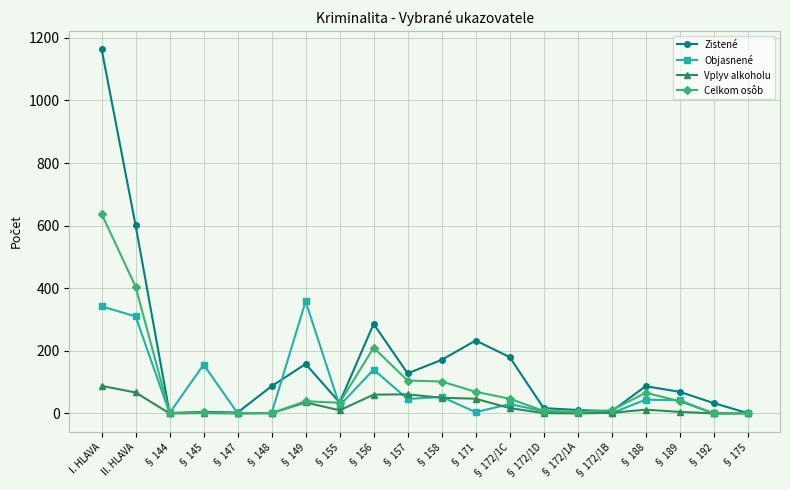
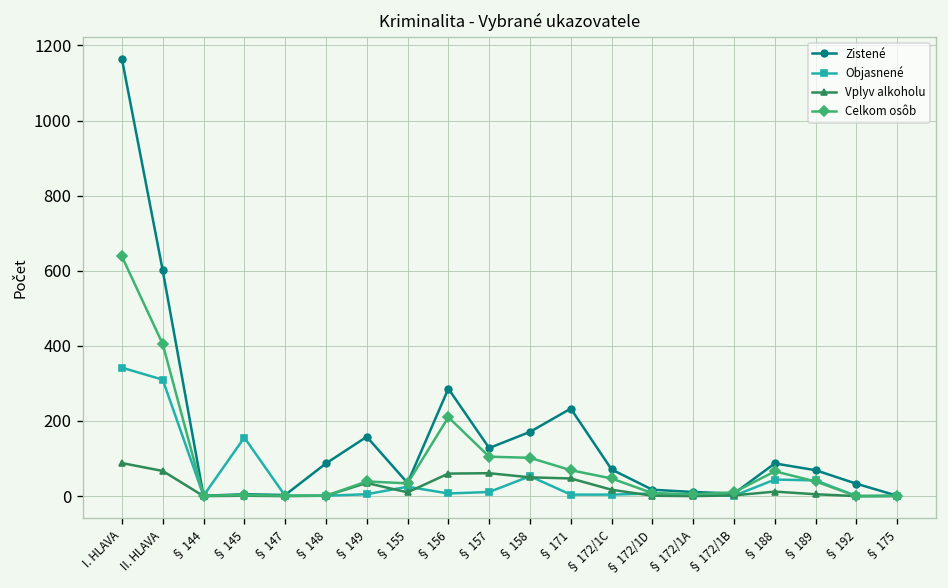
Objasnené, § 149: 360 -> 10
Objasnené, § 156: 140 -> 10
Objasnené, § 157: 50 -> 10
Zistené, § 172/1C: 180 -> 70
Objasnené, § 172/1C: 30 -> 0
